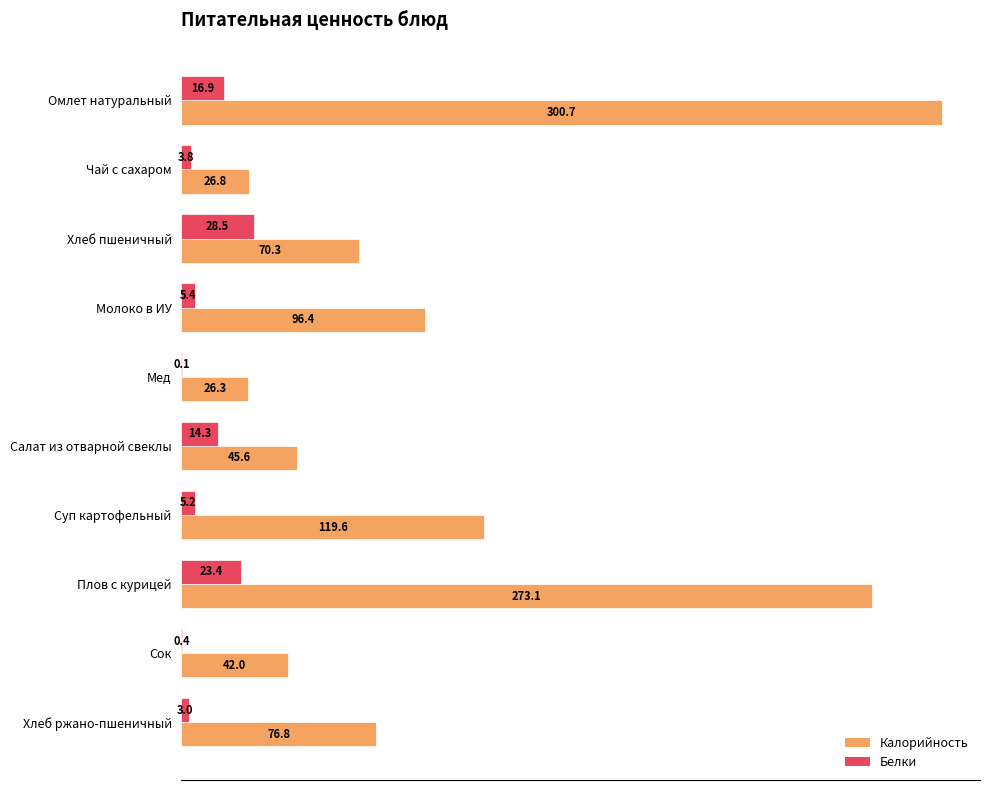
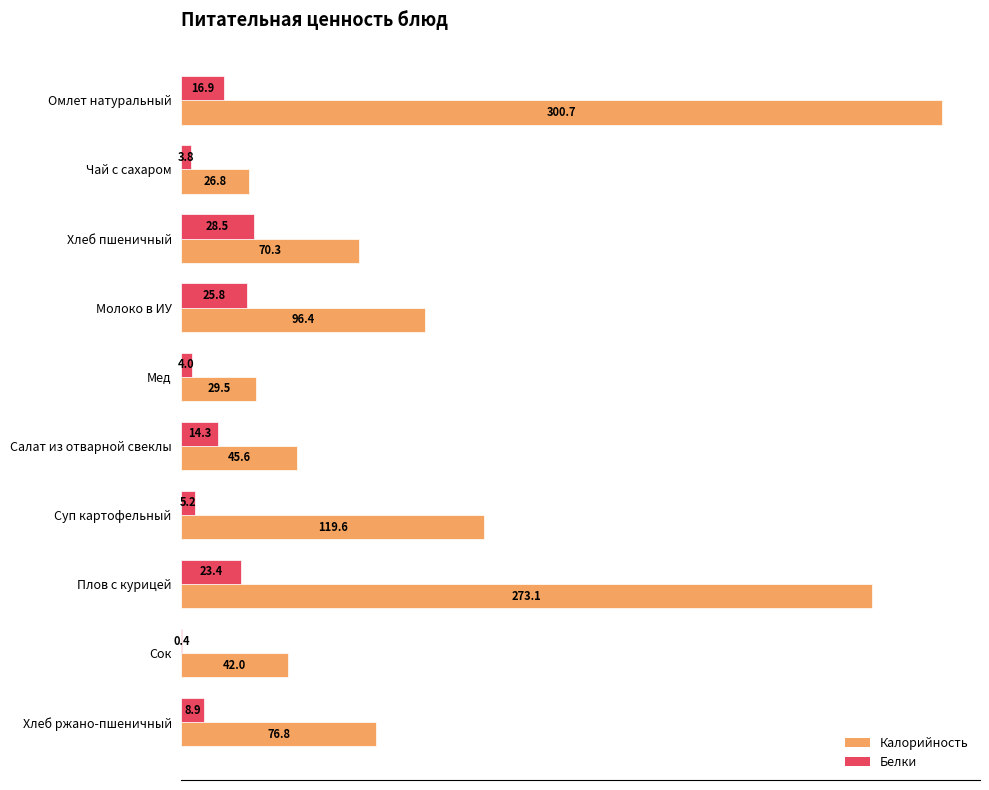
Белки, Молоко в ИУ: 5.4 -> 25.8
Белки, Мед: 0.1 -> 4.0
Калорийность, Мед: 26.3 -> 29.5
Белки, Хлеб ржано-пшеничный: 3.0 -> 8.9
